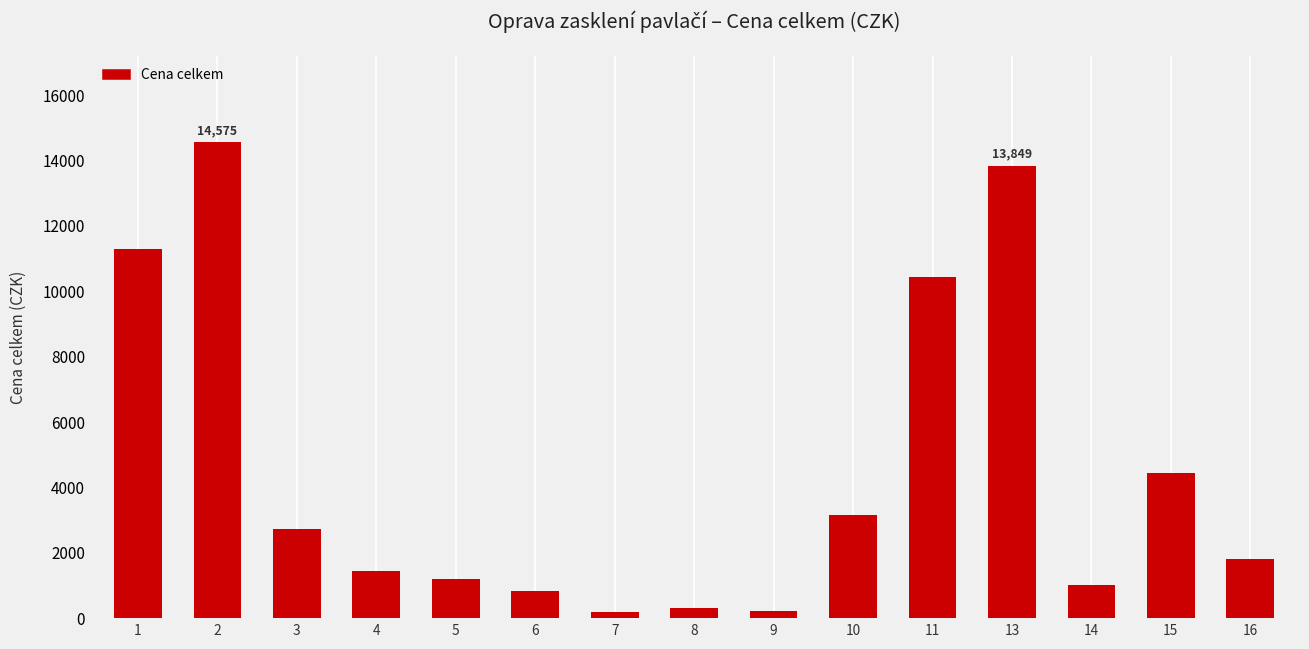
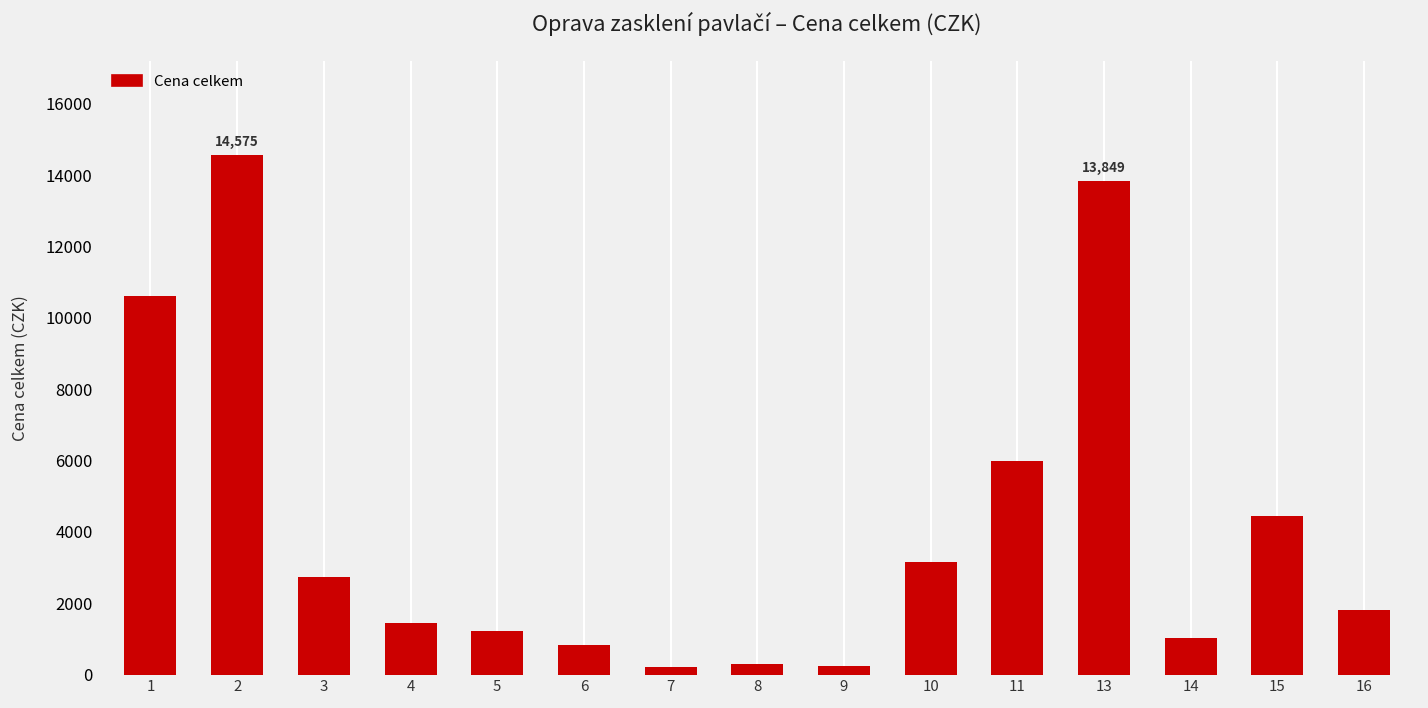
1: 11300 -> 10600
11: 10500 -> 6000
